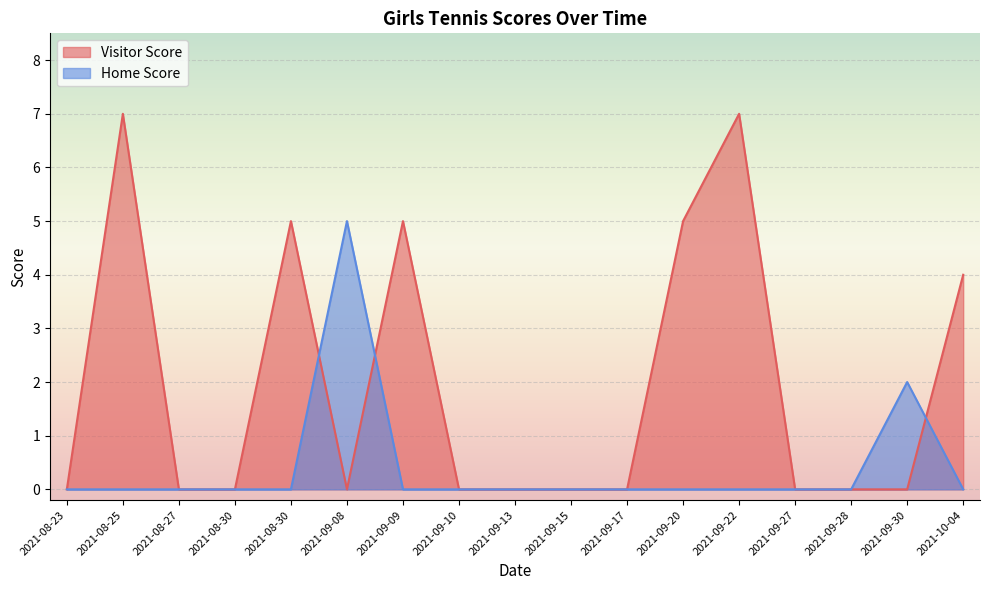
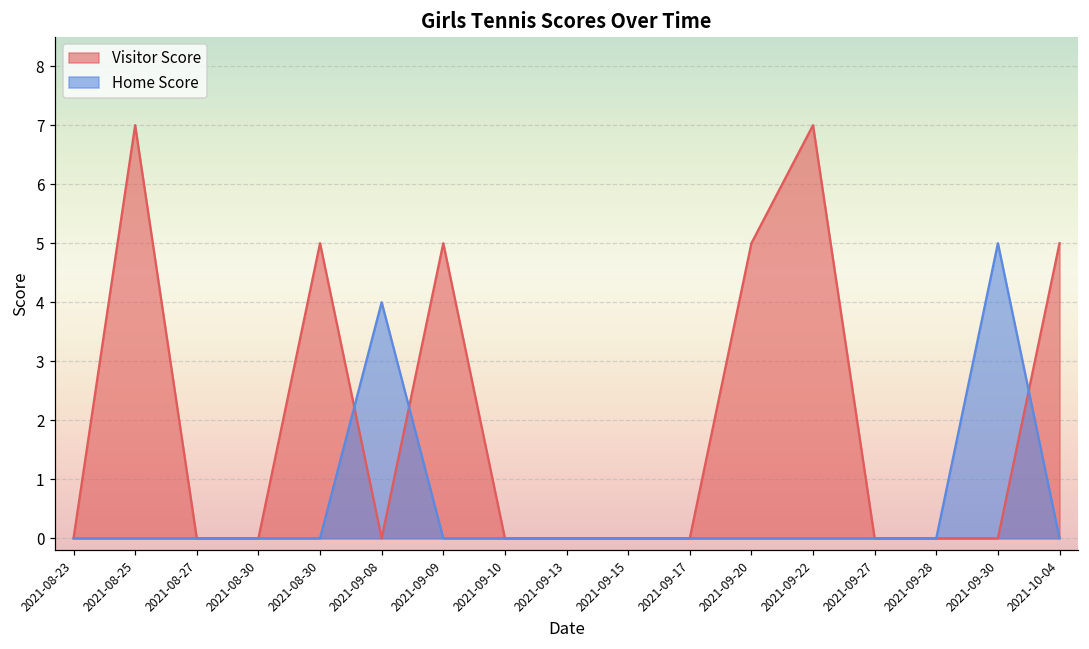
Home Score, 2021-09-08: 5 -> 4
Home Score, 2021-09-30: 2 -> 5
Visitor Score, 2021-10-04: 4 -> 5
